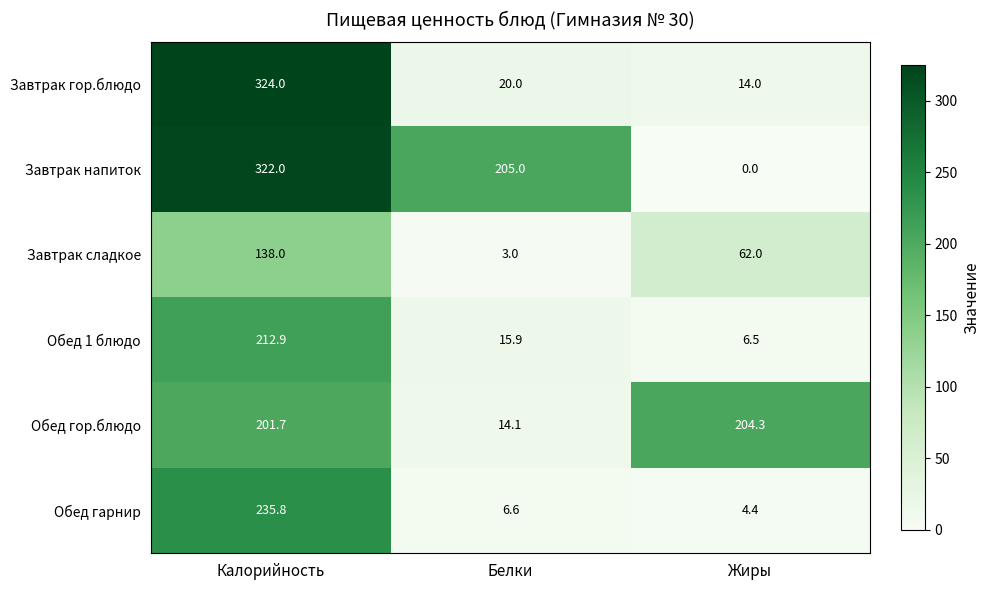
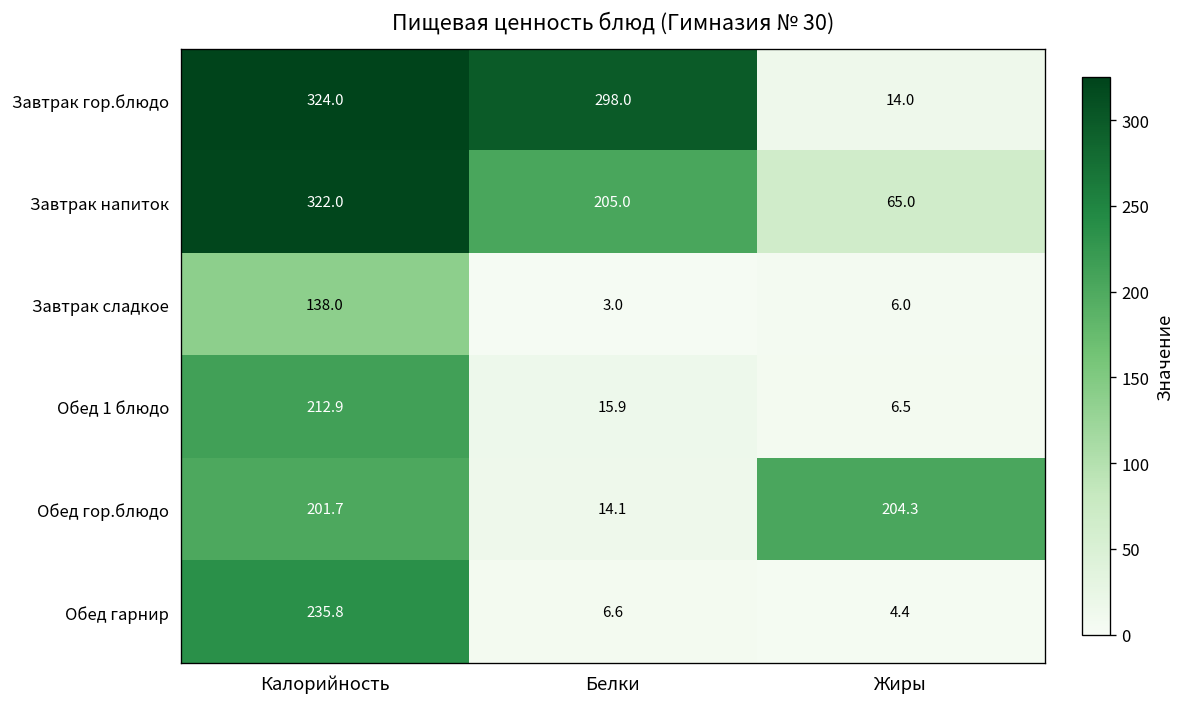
Завтрак гор.блюдо, Белки: 20.0 -> 298.0
Завтрак напиток, Жиры: 0.0 -> 65.0
Завтрак сладкое, Жиры: 62.0 -> 6.0
